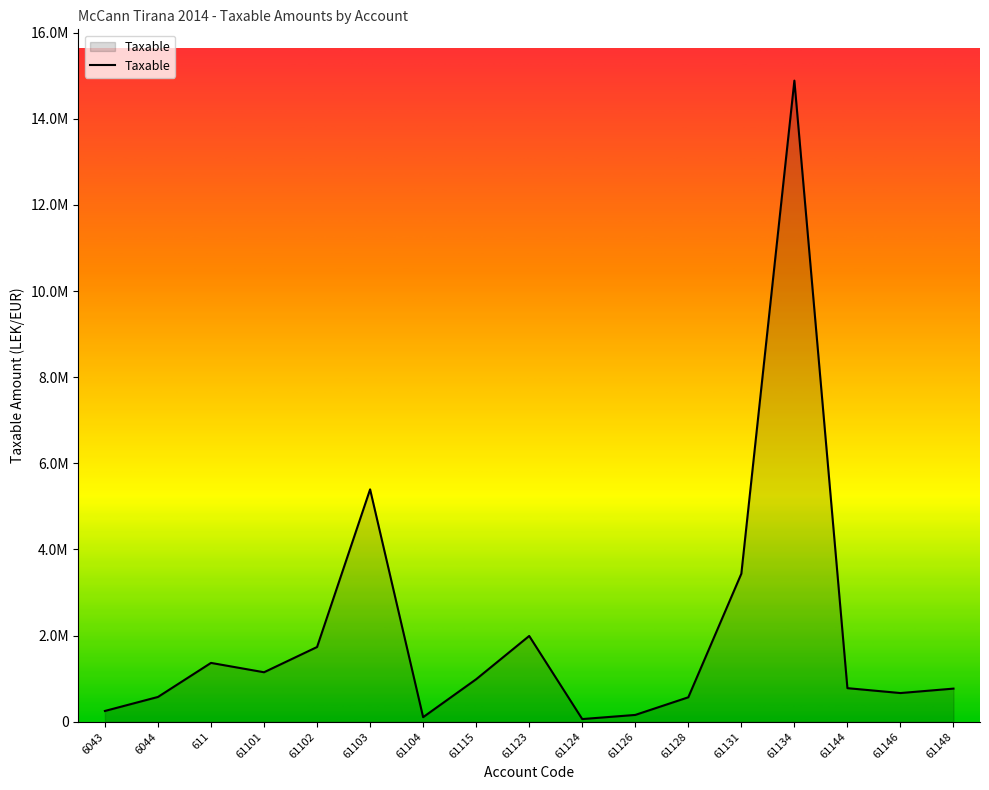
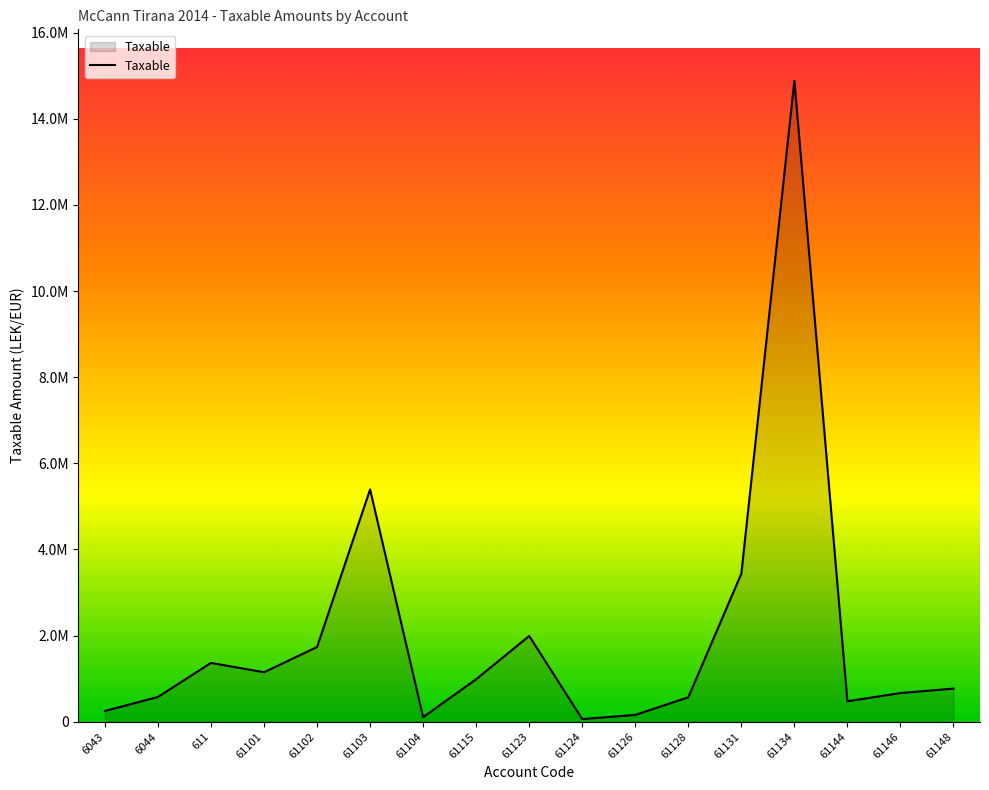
61144: 800000 -> 500000
